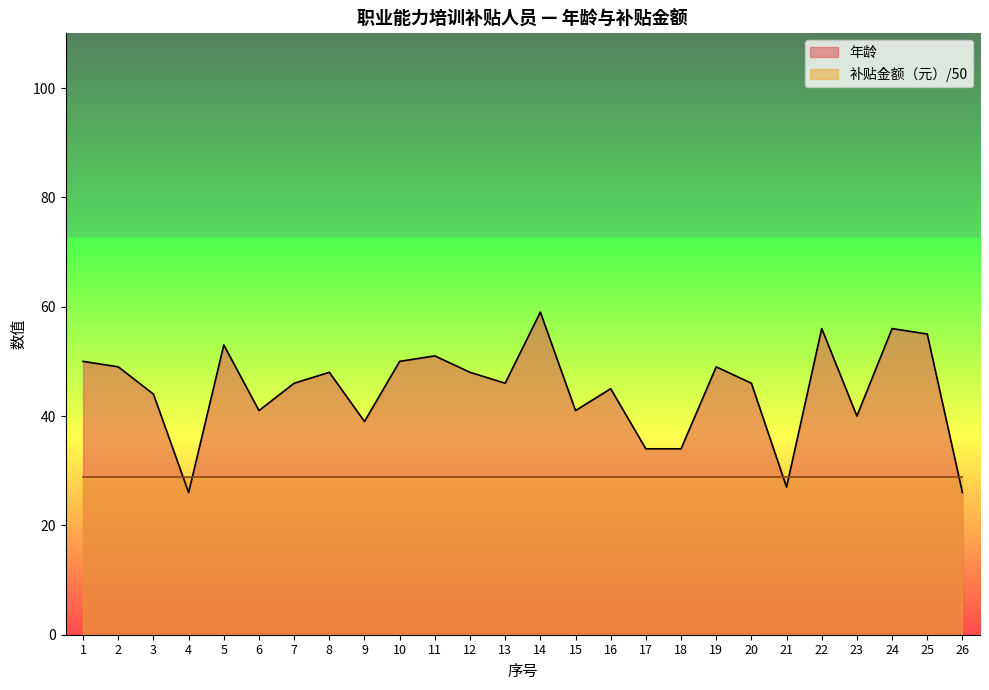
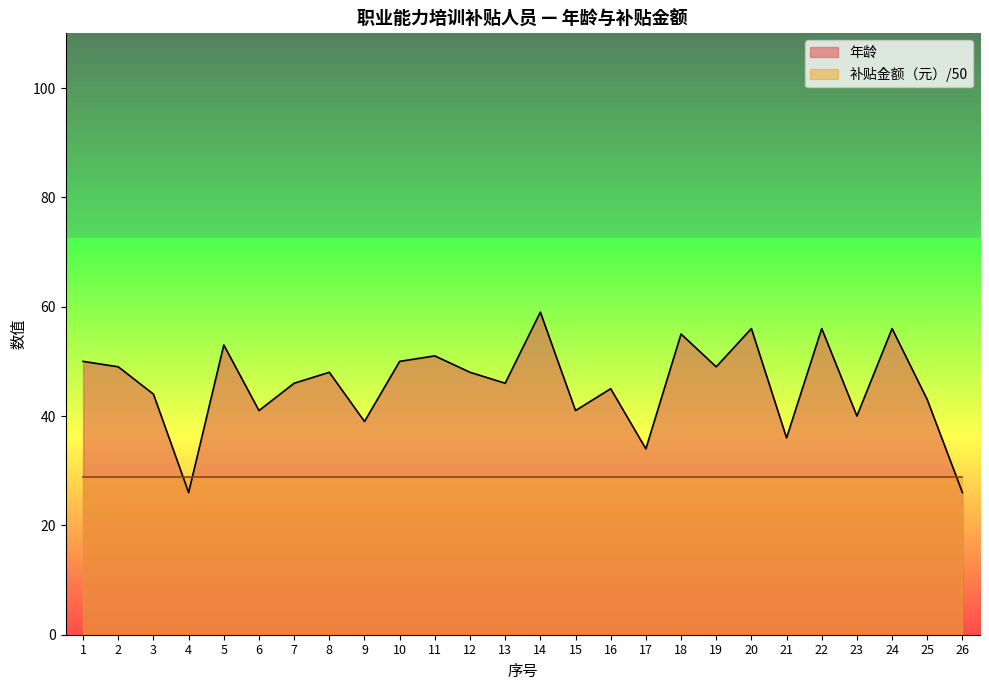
年龄, 18: 34 -> 55
年龄, 20: 46 -> 56
年龄, 21: 27 -> 36
年龄, 25: 55 -> 43
